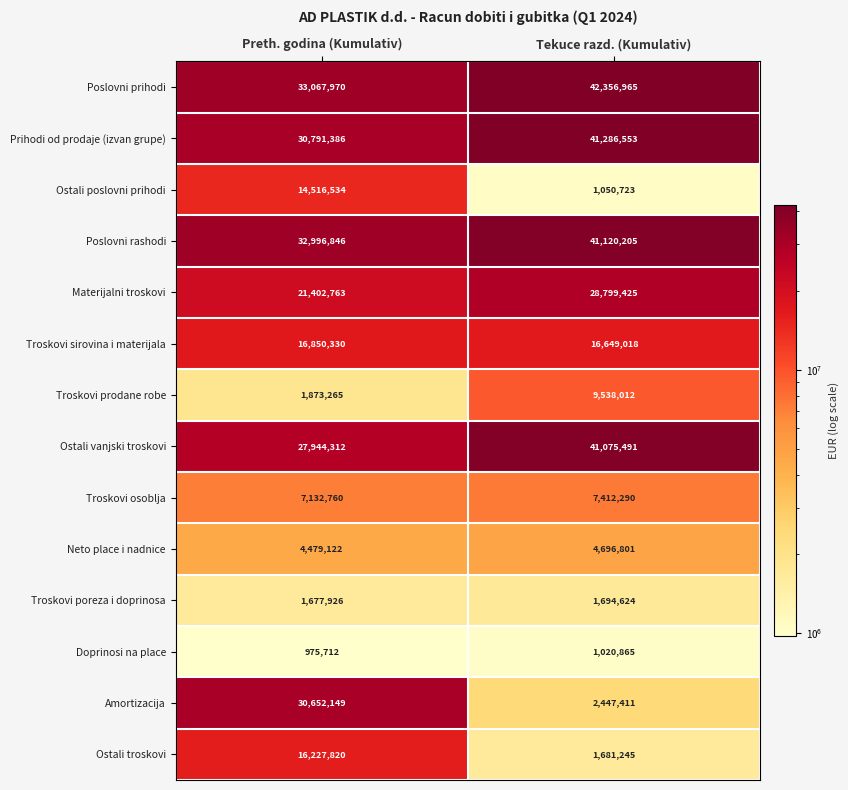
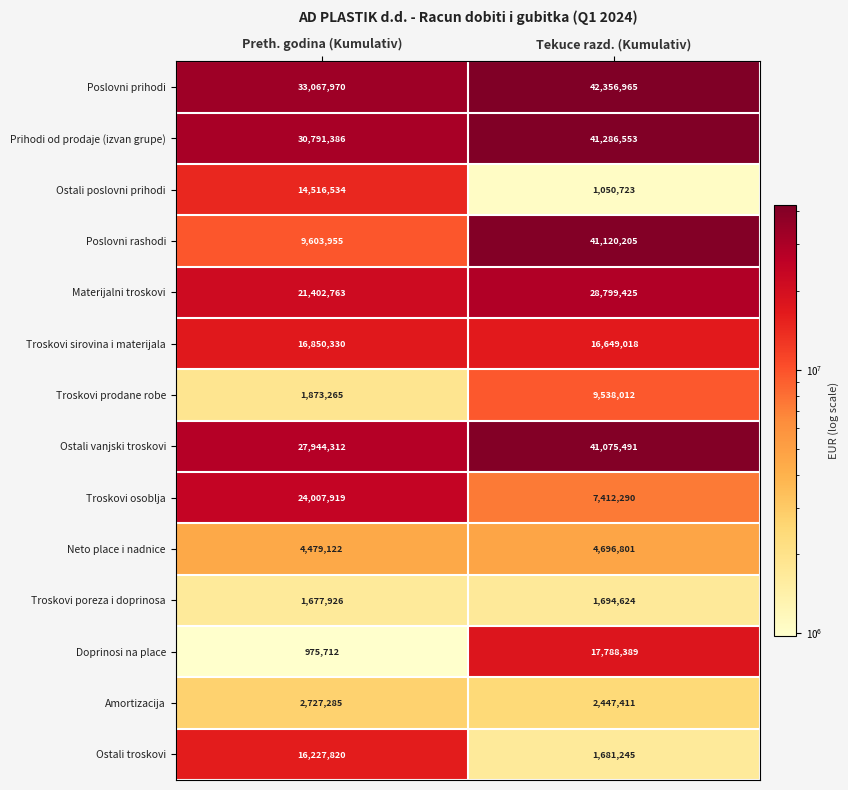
Poslovni rashodi, Preth. godina (Kumulativ): 32,996,846 -> 9,603,955
Troskovi osoblja, Preth. godina (Kumulativ): 7,132,760 -> 24,007,919
Doprinosi na place, Tekuce razd. (Kumulativ): 1,020,865 -> 17,788,389
Amortizacija, Preth. godina (Kumulativ): 30,652,149 -> 2,727,285
